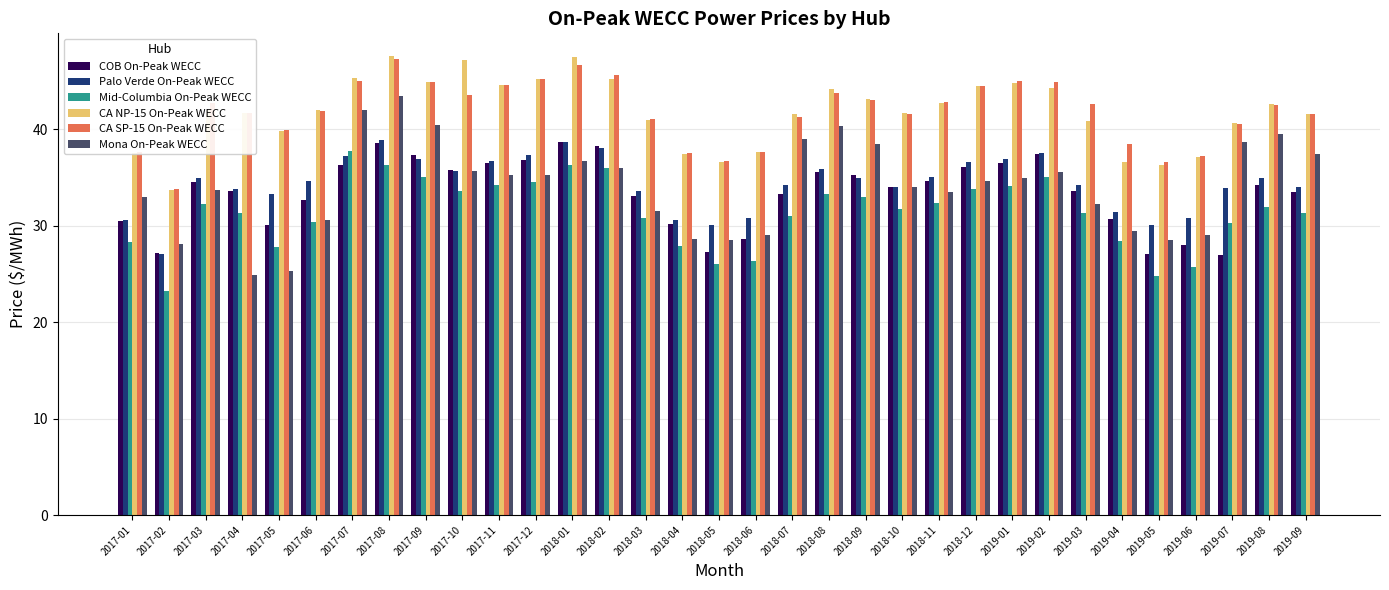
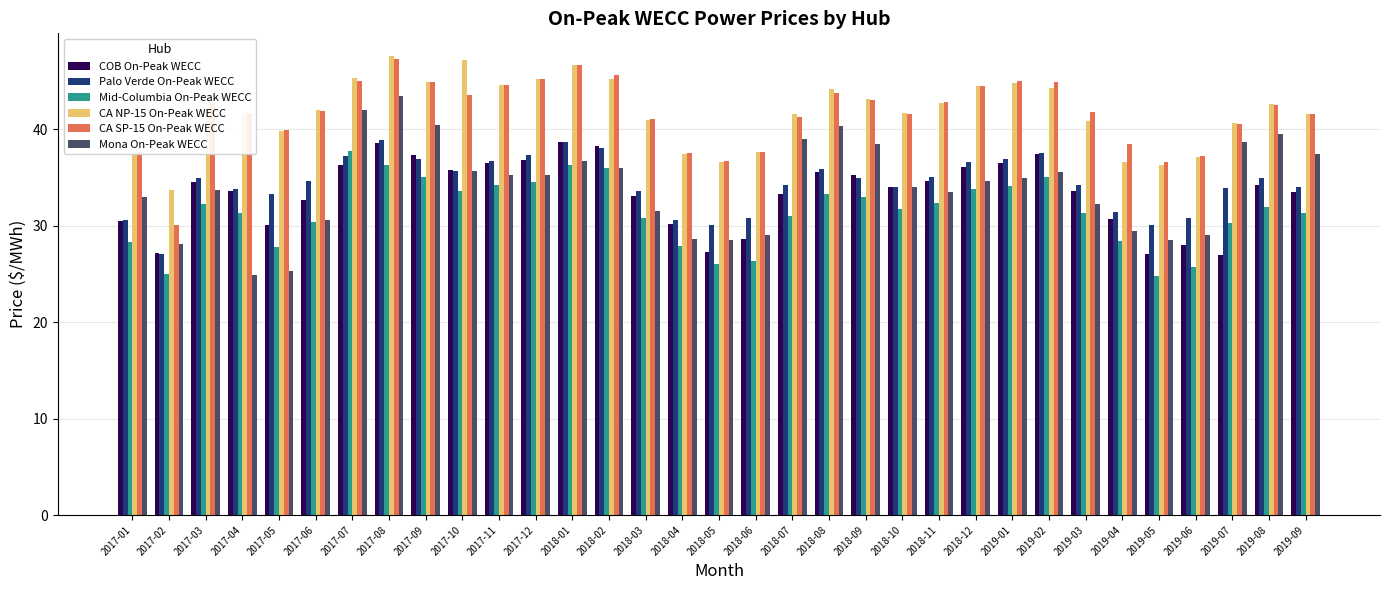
Mid-Columbia On-Peak WECC, 2017-02: 23 -> 25
CA SP-15 On-Peak WECC, 2017-02: 34 -> 30
CA NP-15 On-Peak WECC, 2018-01: 47.5 -> 46.6
CA SP-15 On-Peak WECC, 2019-03: 43 -> 42
